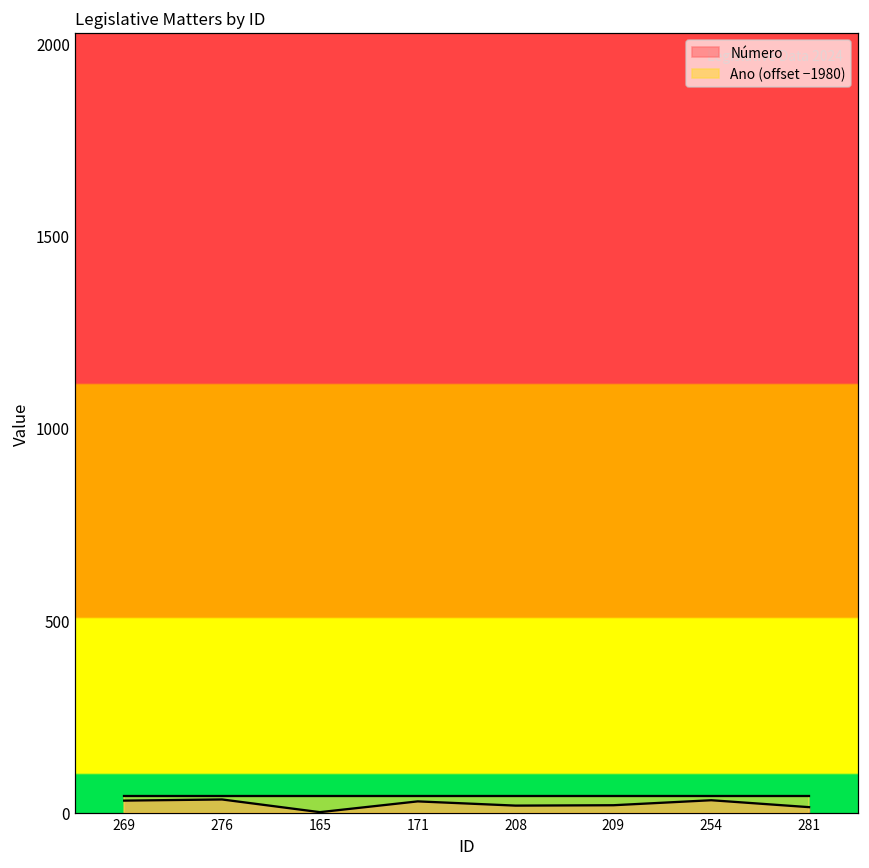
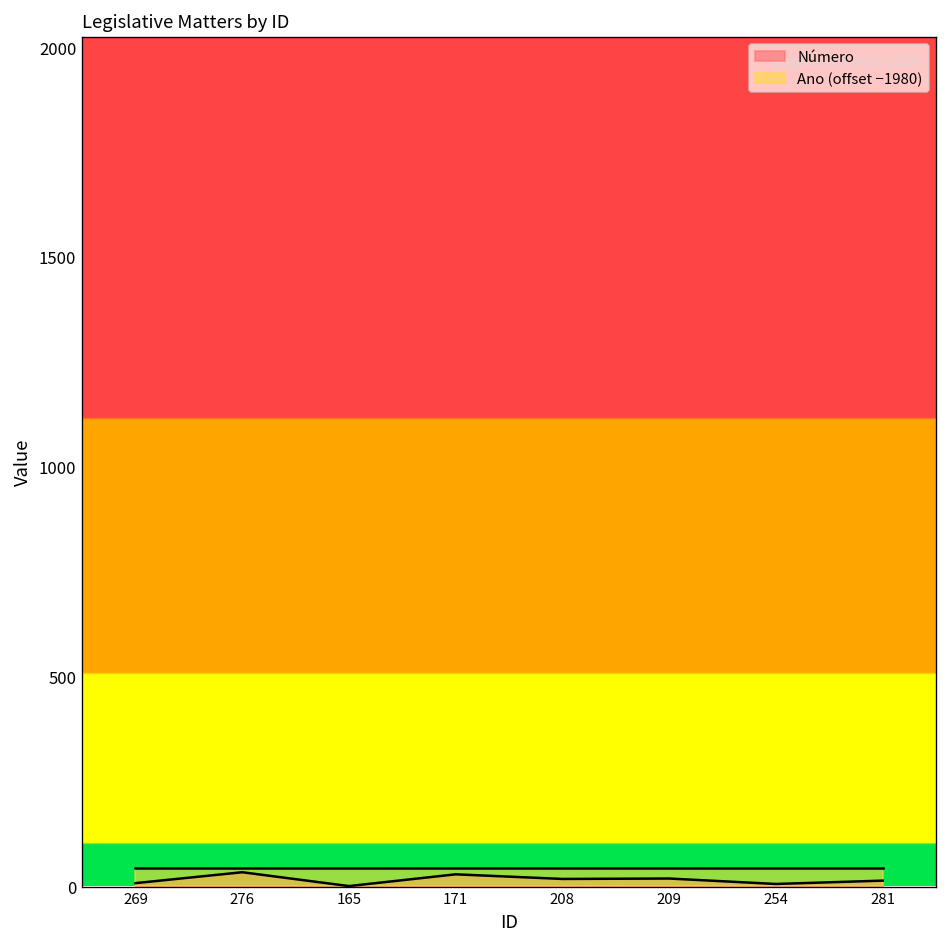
Número, 269: 30 -> 10
Número, 254: 30 -> 10
